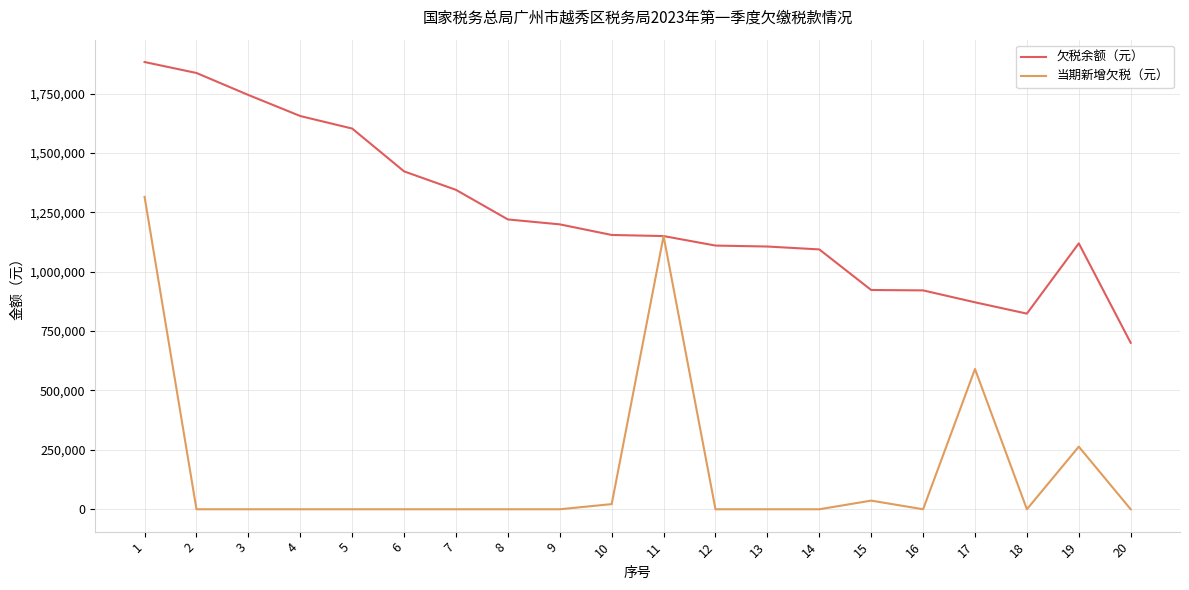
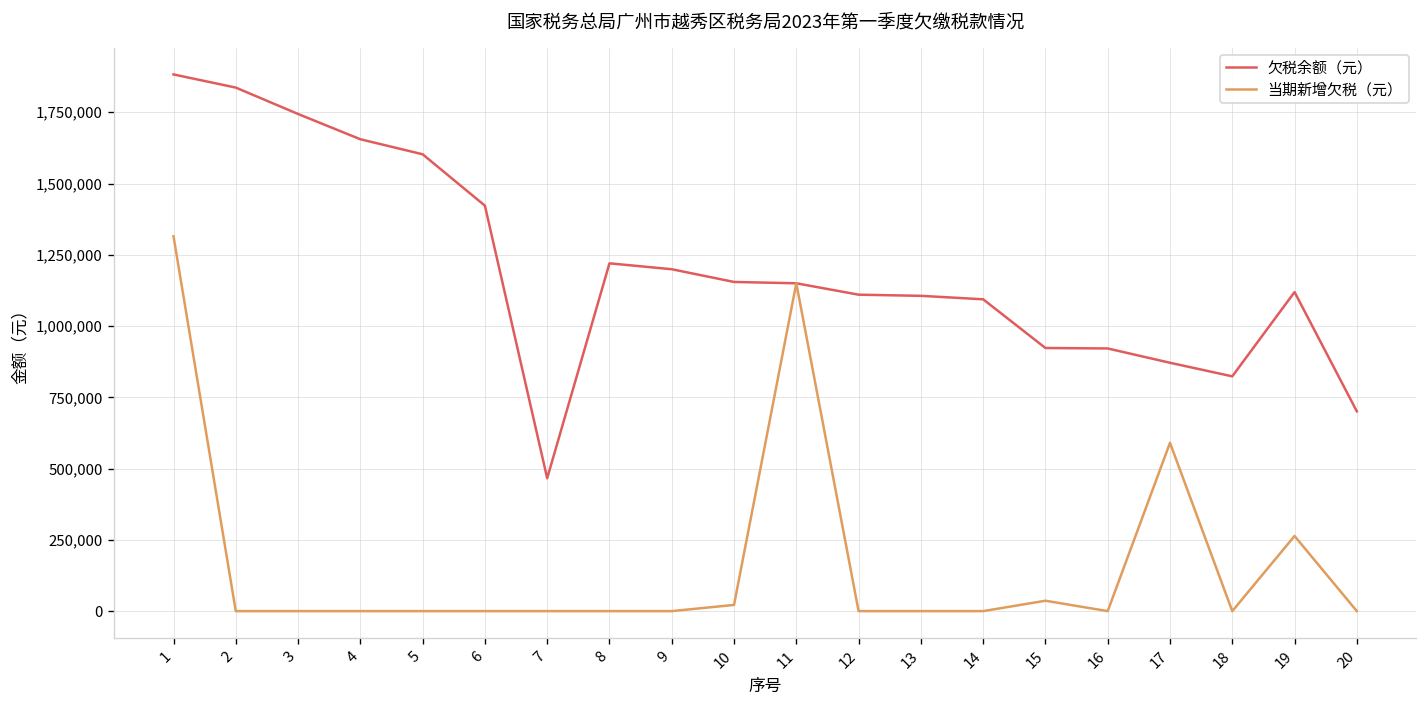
欠税余额（元）, 7: 1,340,000 -> 470,000
